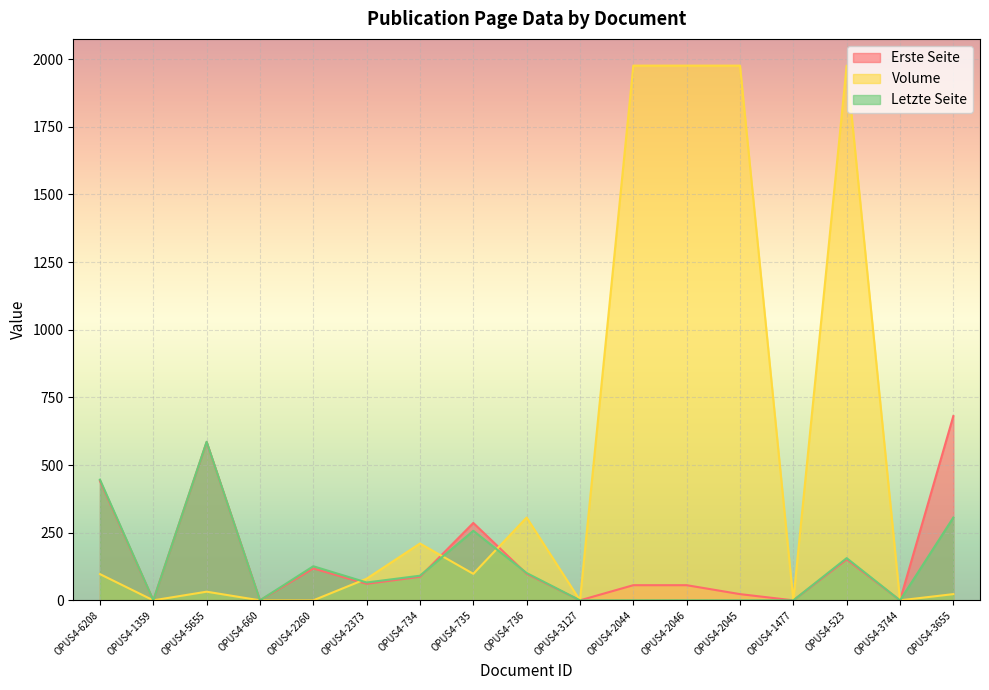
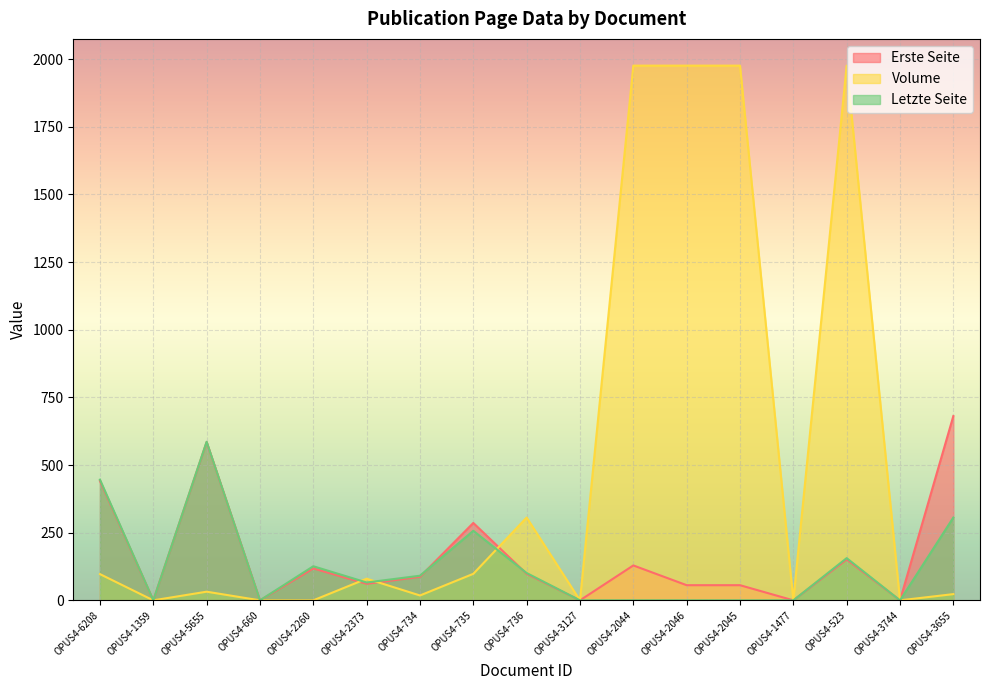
Volume, OPUS4-734: 210 -> 20
Erste Seite, OPUS4-2044: 60 -> 130
Erste Seite, OPUS4-2045: 20 -> 60
